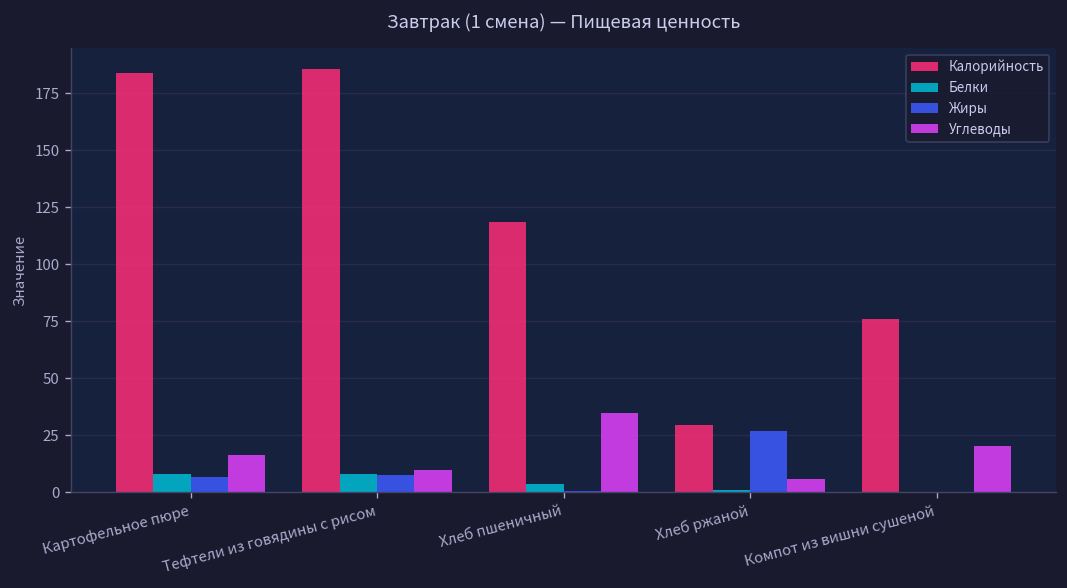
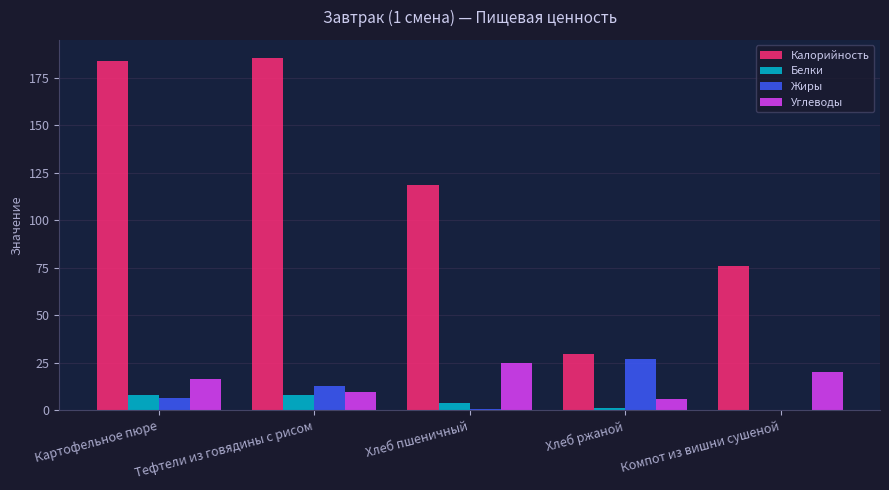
Жиры, Тефтели из говядины с рисом: 7 -> 13
Углеводы, Хлеб пшеничный: 35 -> 25
